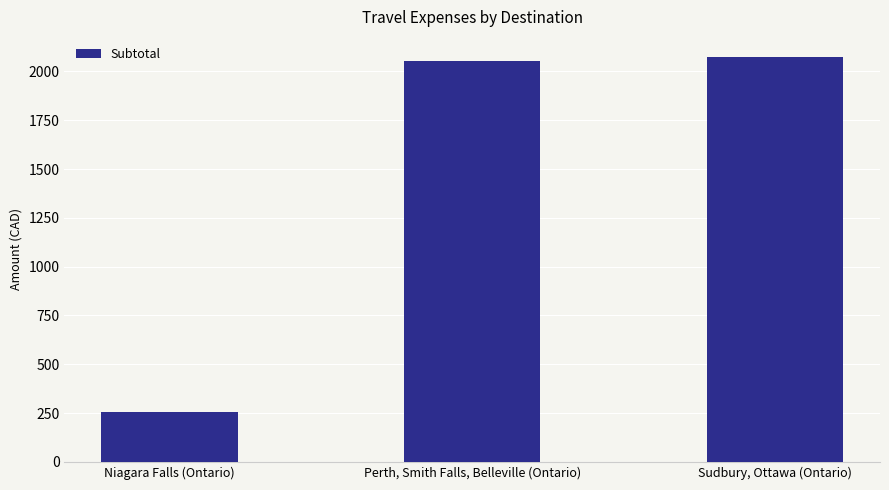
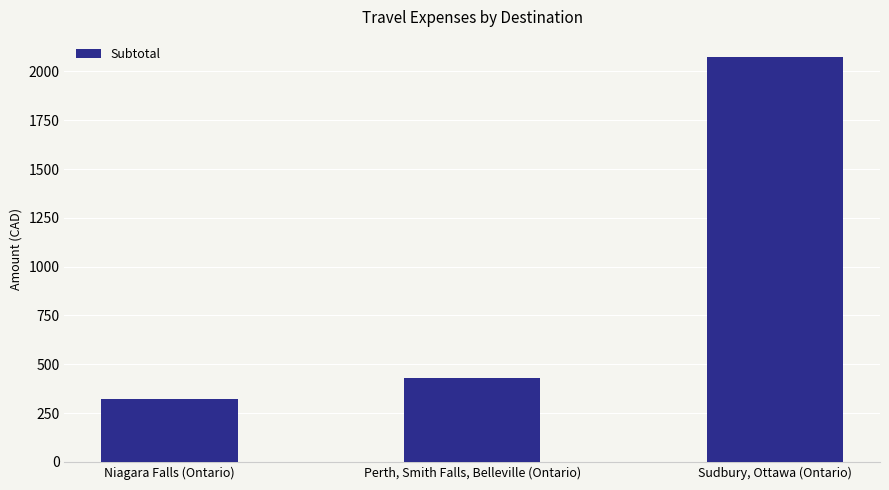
Niagara Falls (Ontario): 260 -> 320
Perth, Smith Falls, Belleville (Ontario): 2050 -> 430
